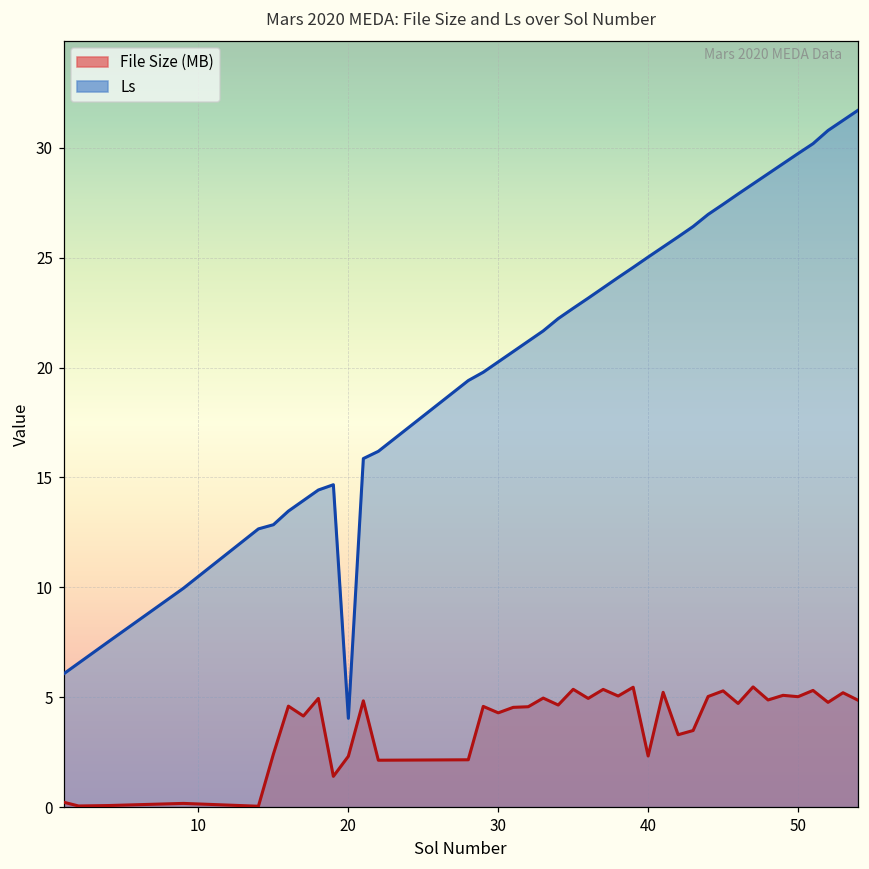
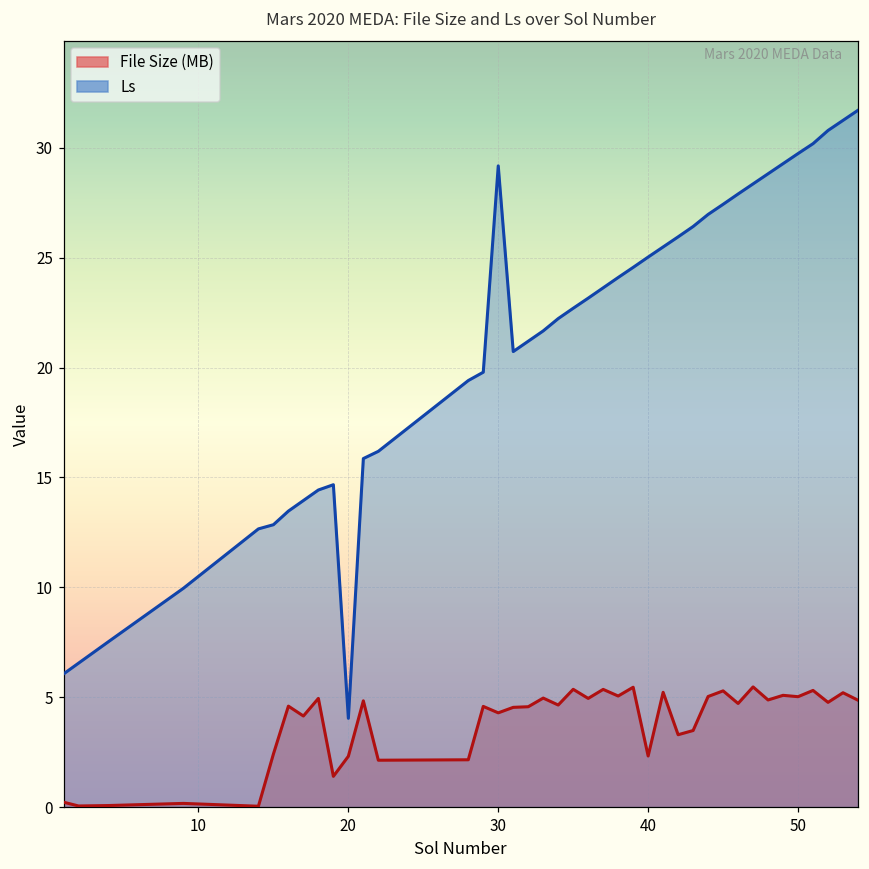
Ls, 30: 20.3 -> 29.2
